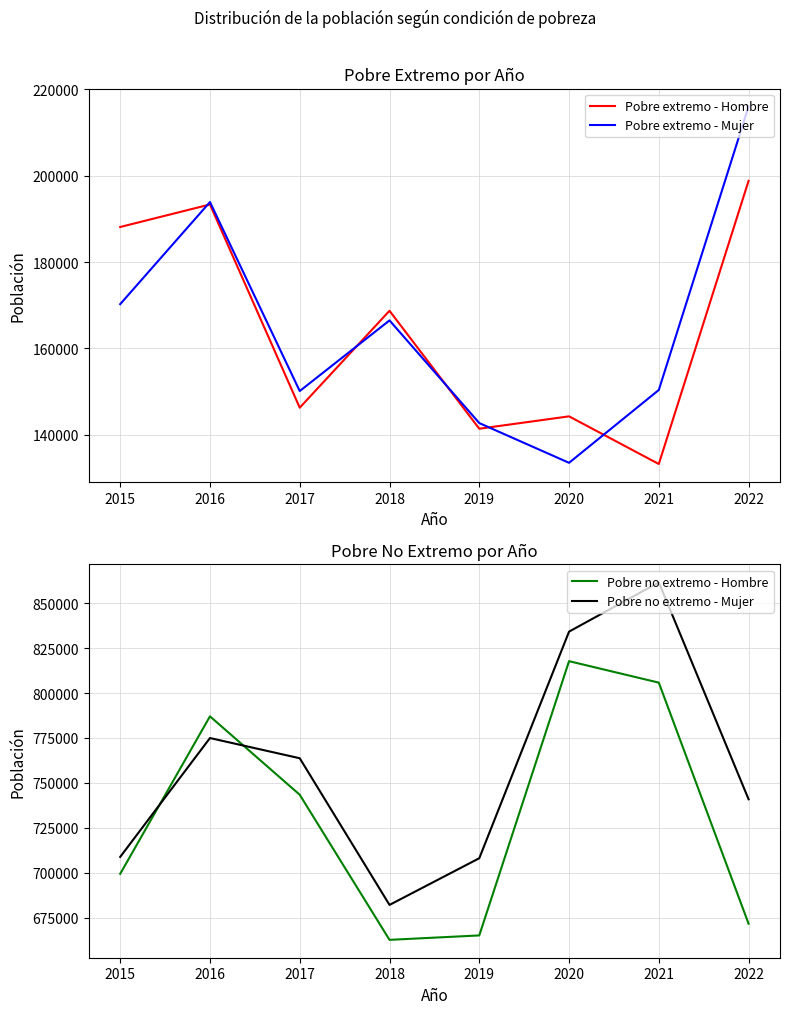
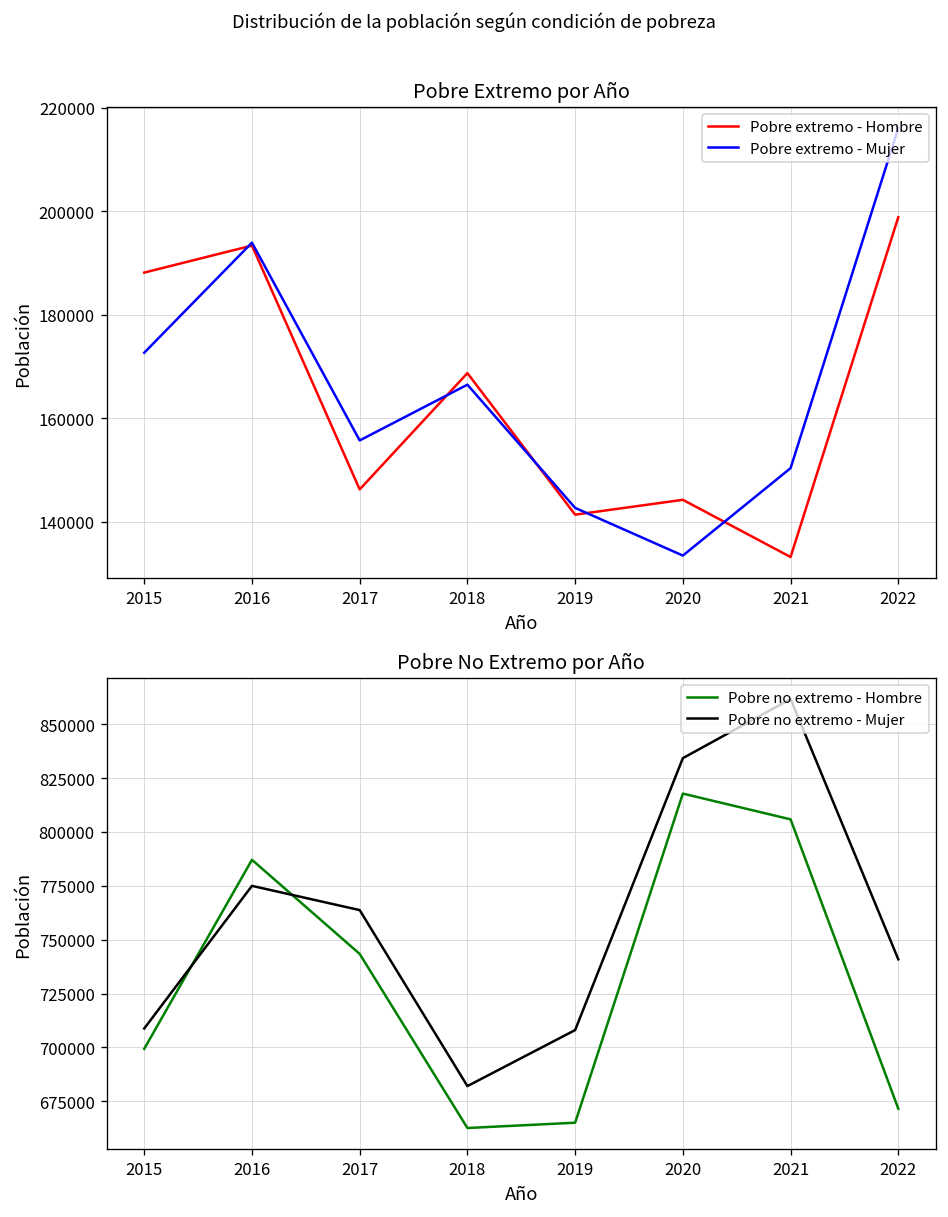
Pobre Extremo por Año, Pobre extremo - Mujer, 2015: 170000 -> 173000
Pobre Extremo por Año, Pobre extremo - Mujer, 2017: 150000 -> 156000
